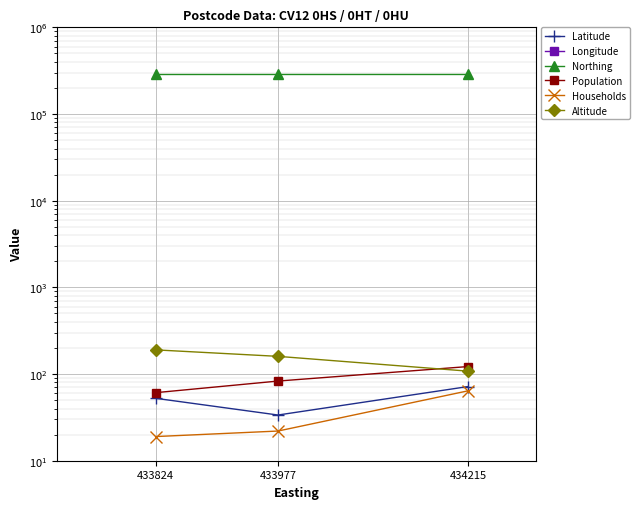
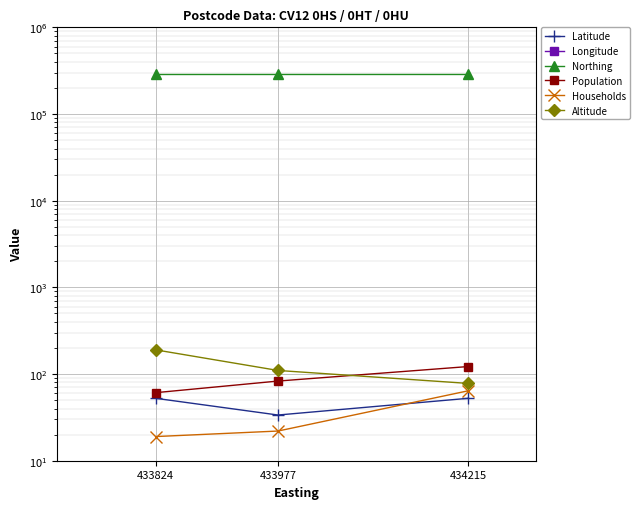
Altitude, 433977: 160 -> 110
Latitude, 434215: 70 -> 50
Altitude, 434215: 110 -> 80
